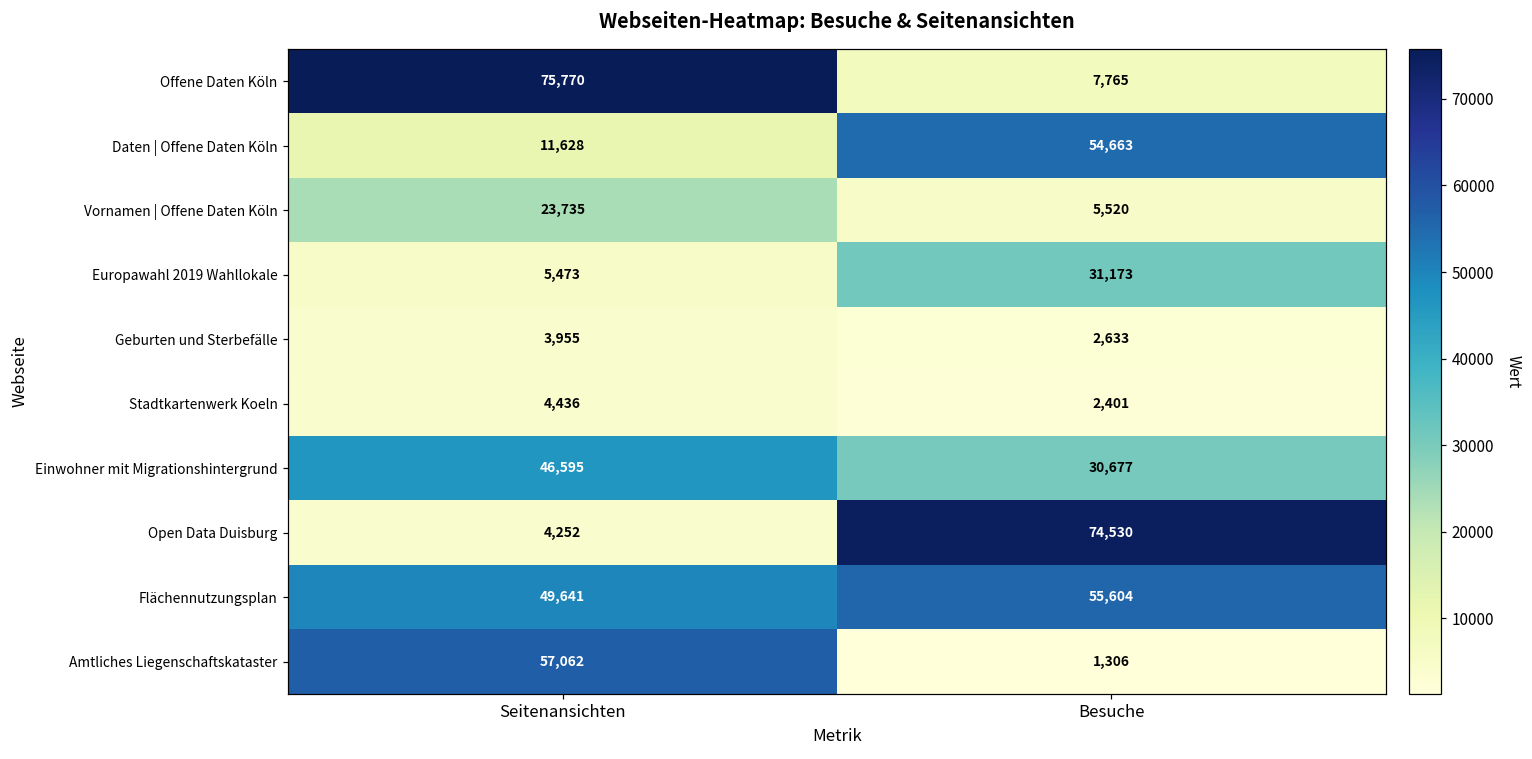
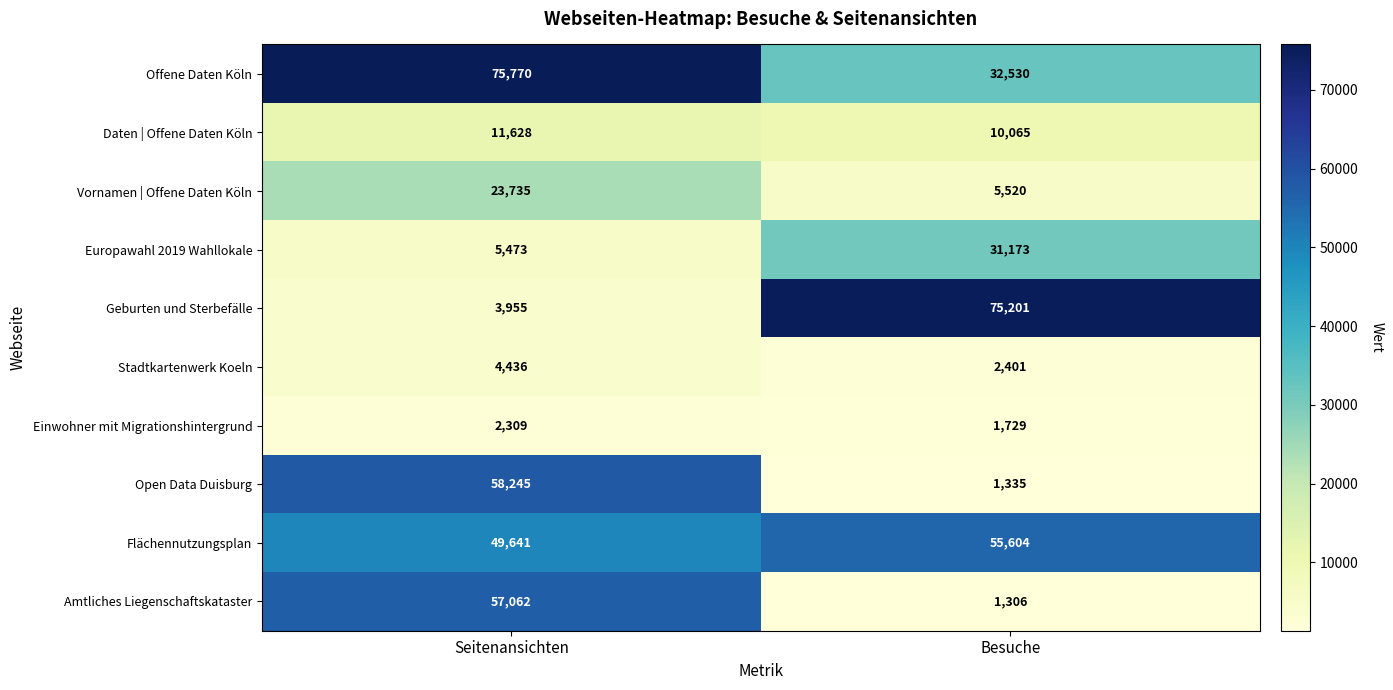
Offene Daten Köln, Besuche: 7,765 -> 32,530
Daten | Offene Daten Köln, Besuche: 54,663 -> 10,065
Geburten und Sterbefälle, Besuche: 2,633 -> 75,201
Einwohner mit Migrationshintergrund, Seitenansichten: 46,595 -> 2,309
Einwohner mit Migrationshintergrund, Besuche: 30,677 -> 1,729
Open Data Duisburg, Seitenansichten: 4,252 -> 58,245
Open Data Duisburg, Besuche: 74,530 -> 1,335
